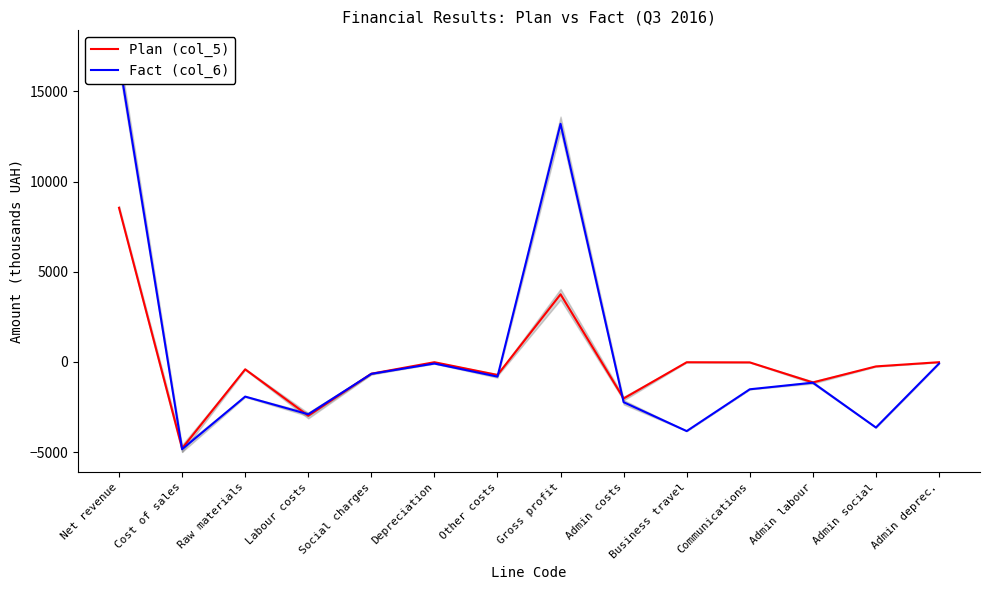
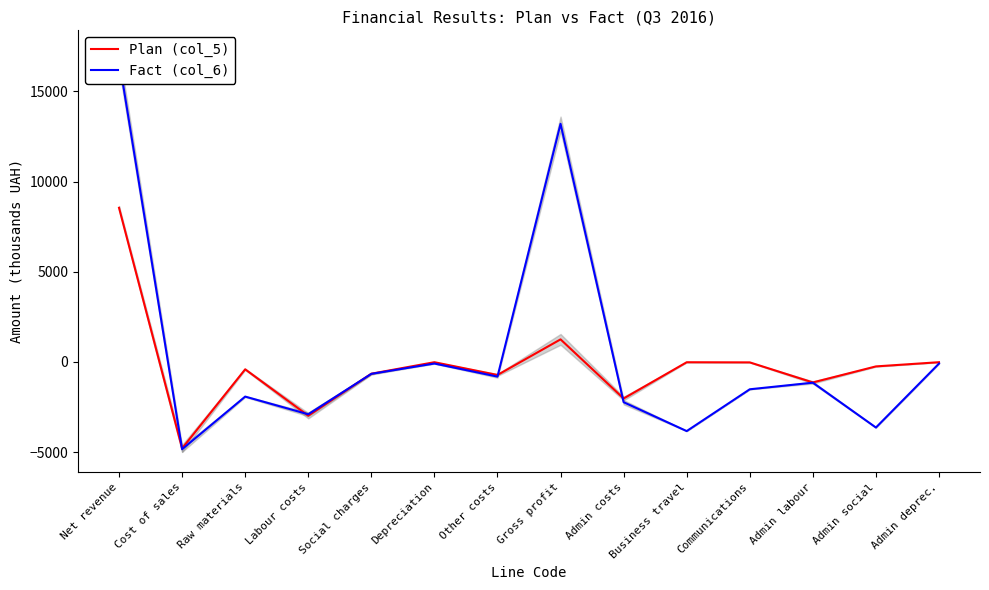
Plan (col_5), Gross profit: 3700 -> 1200
